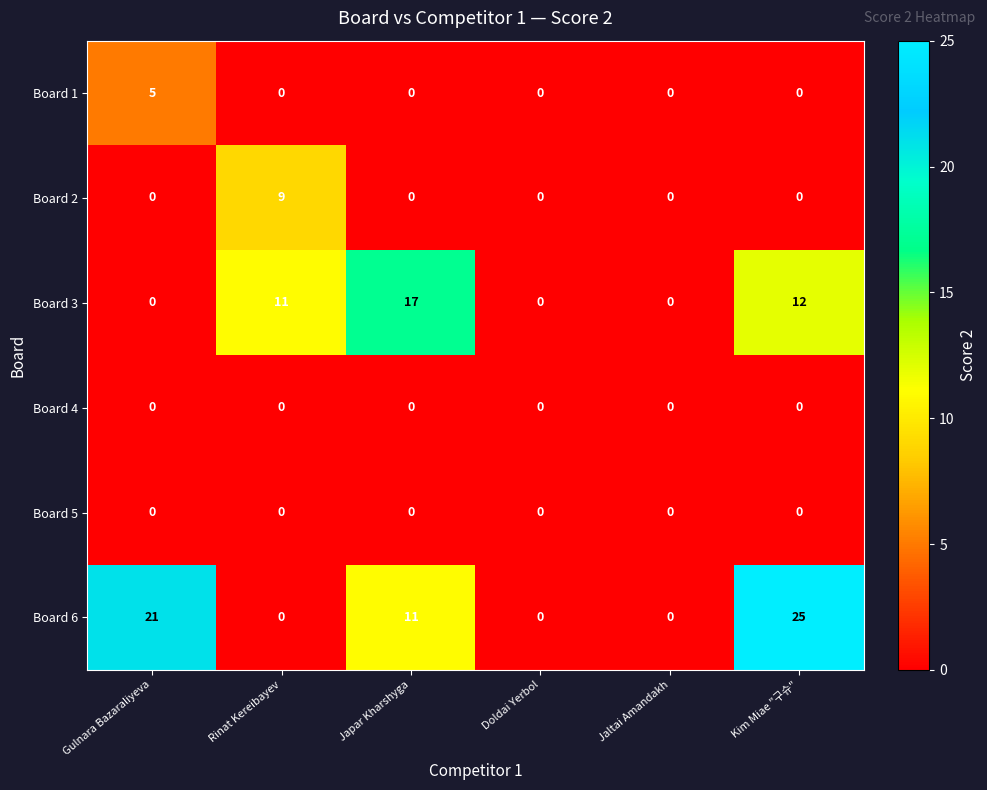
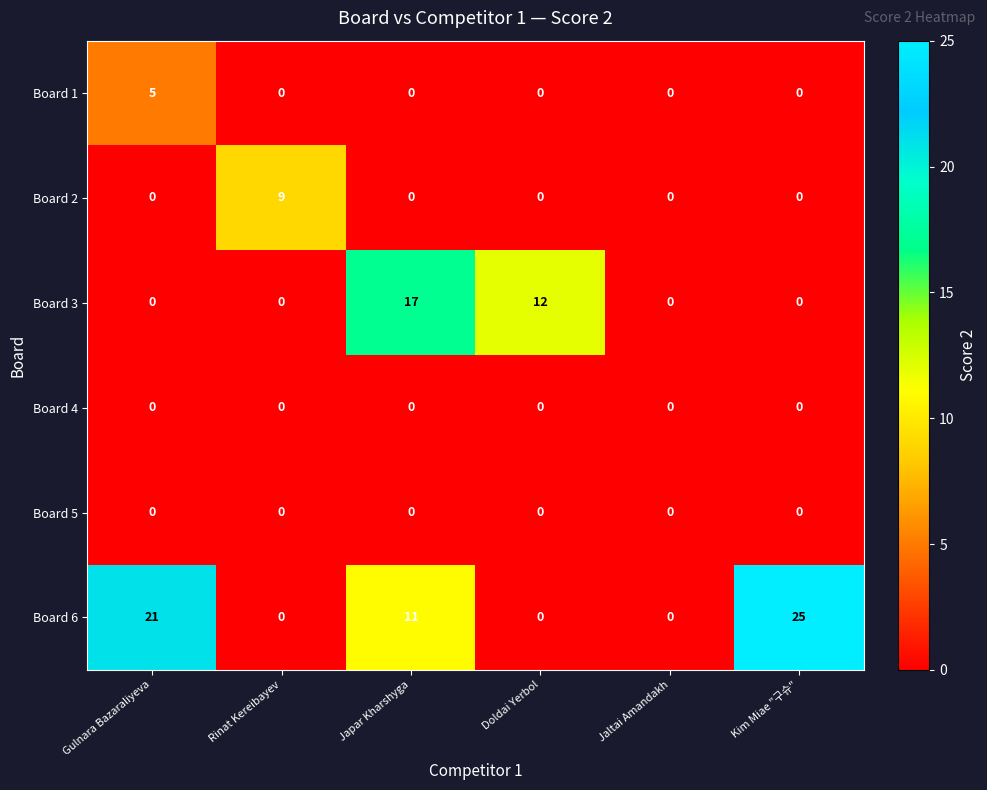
Board 3, Rinat Kereibayev: 11 -> 0
Board 3, Doldai Yerbol: 0 -> 12
Board 3, Kim Miae "구슈": 12 -> 0
